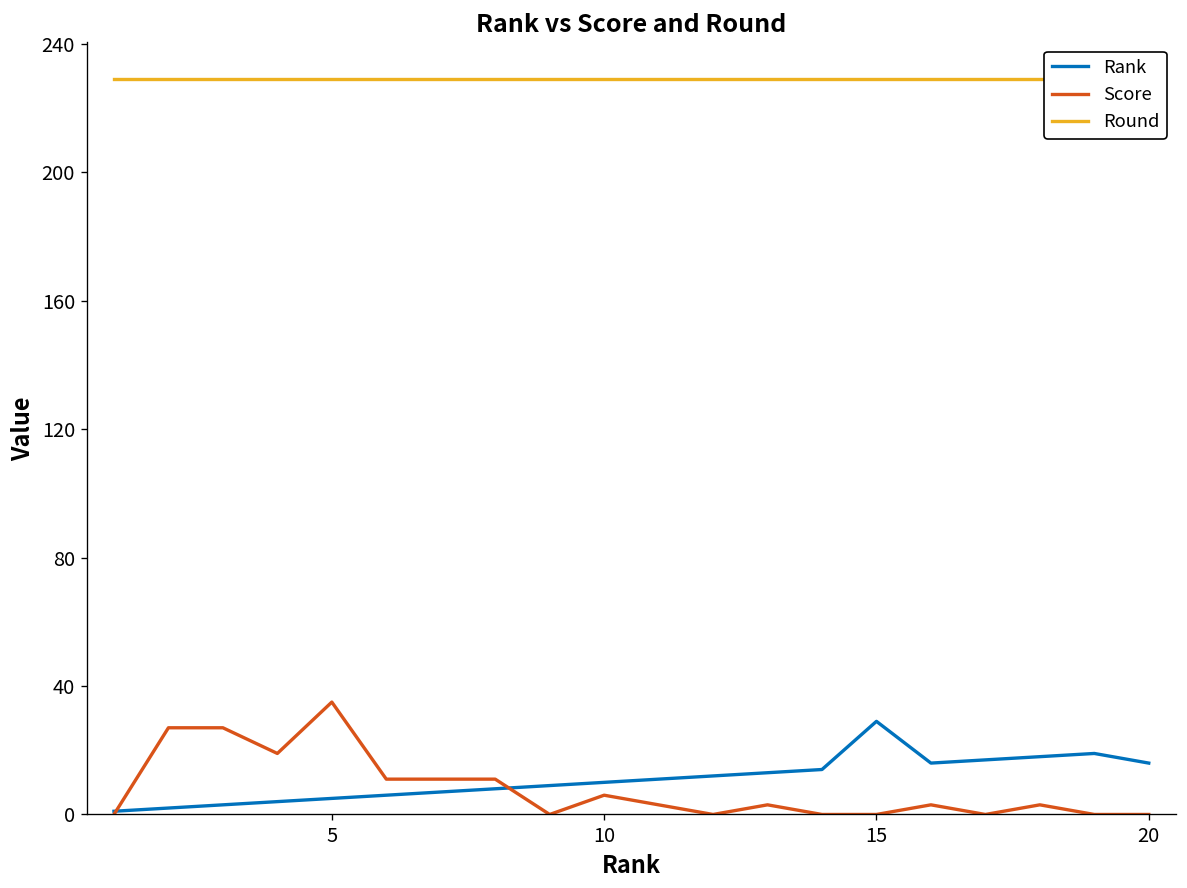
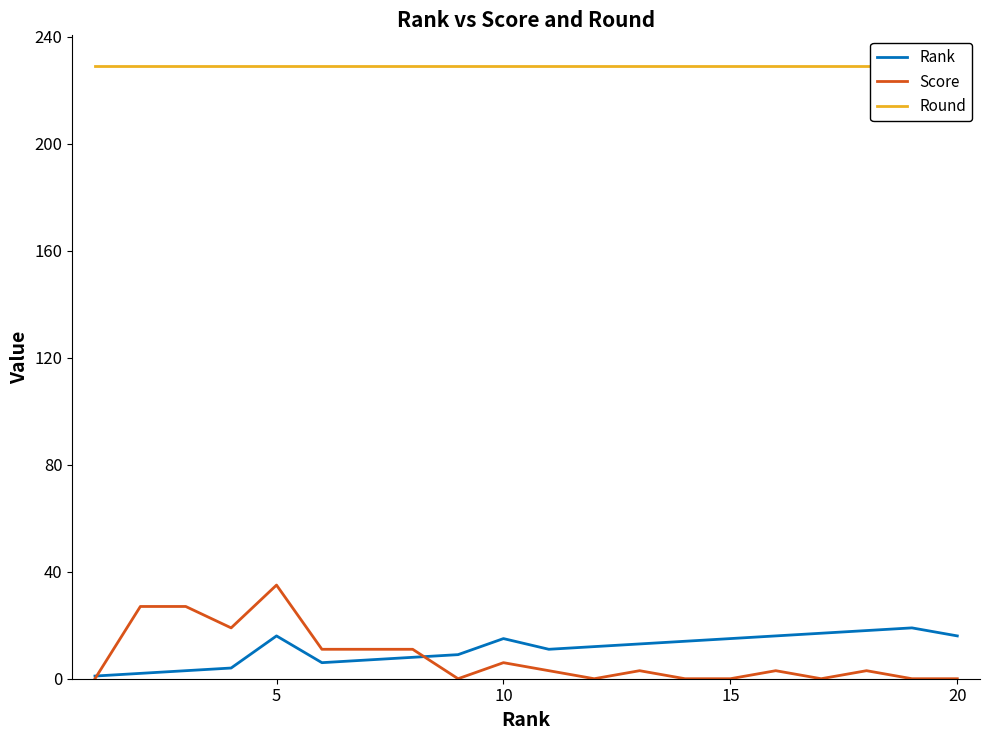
Rank, 5: 5 -> 16
Rank, 10: 10 -> 15
Rank, 15: 29 -> 15
